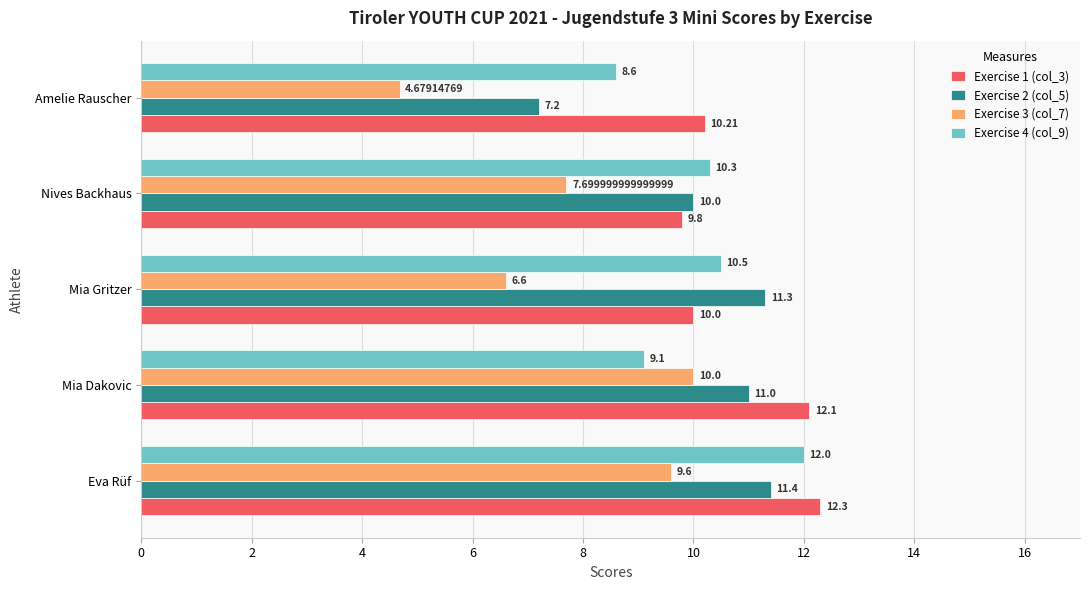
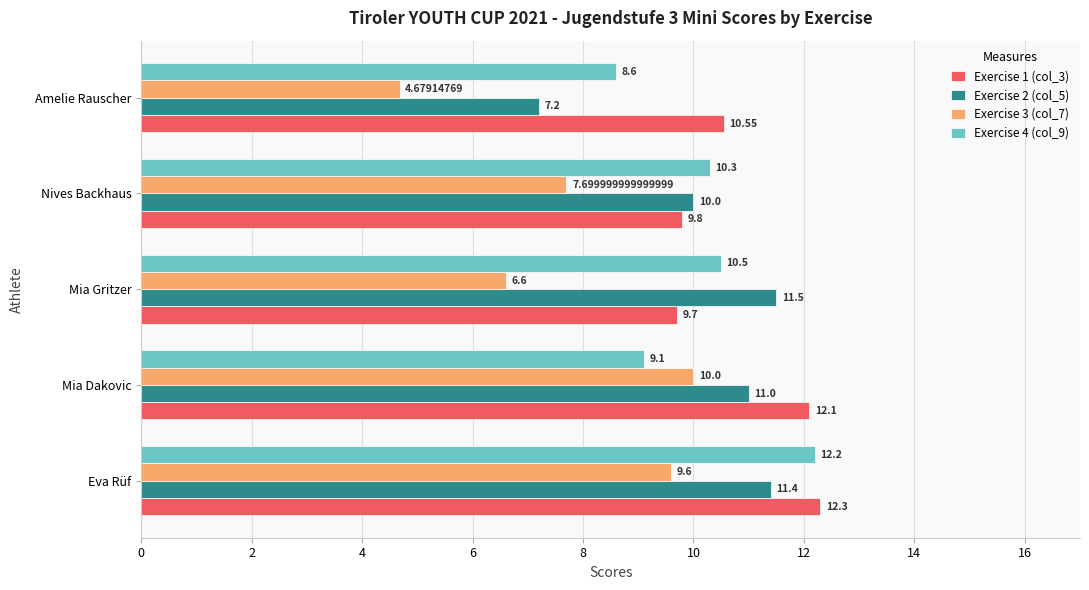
Exercise 1 (col_3), Amelie Rauscher: 10.21 -> 10.55
Exercise 2 (col_5), Mia Gritzer: 11.3 -> 11.5
Exercise 1 (col_3), Mia Gritzer: 10.0 -> 9.7
Exercise 4 (col_9), Eva Rüf: 12.0 -> 12.2
